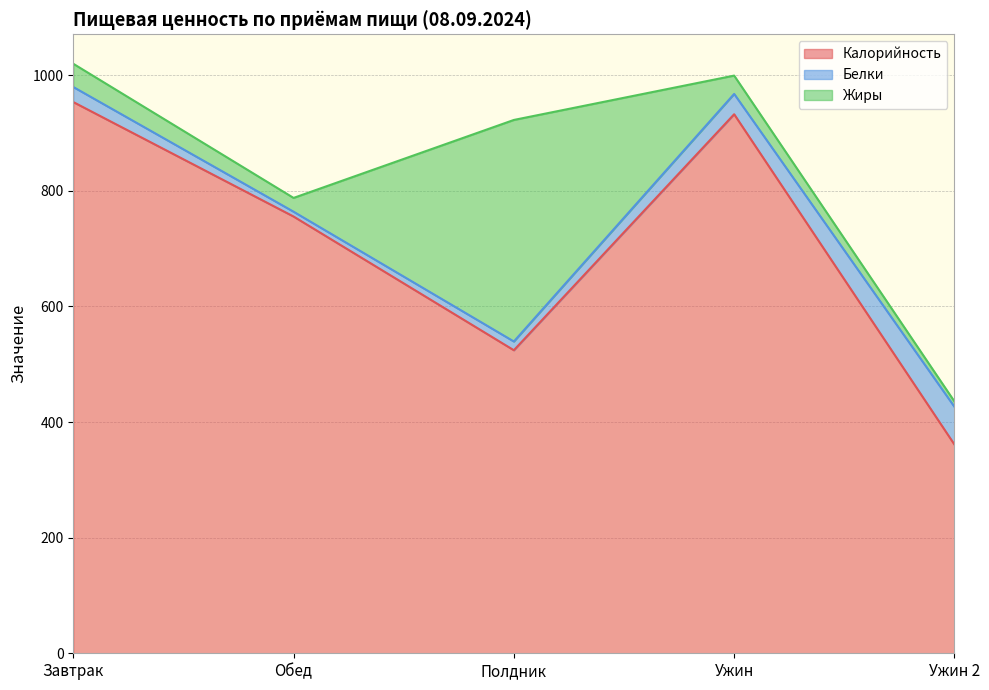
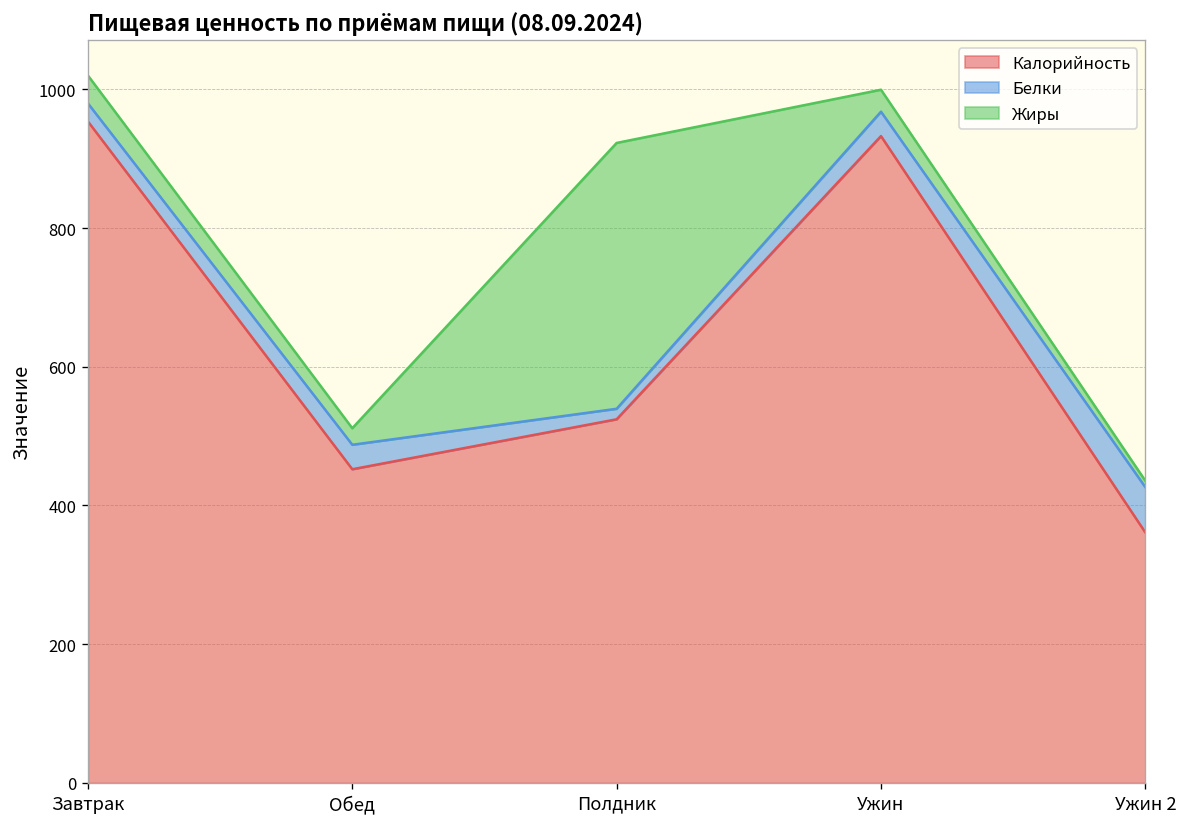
Калорийность, Обед: 760 -> 450
Белки, Обед: 10 -> 40
